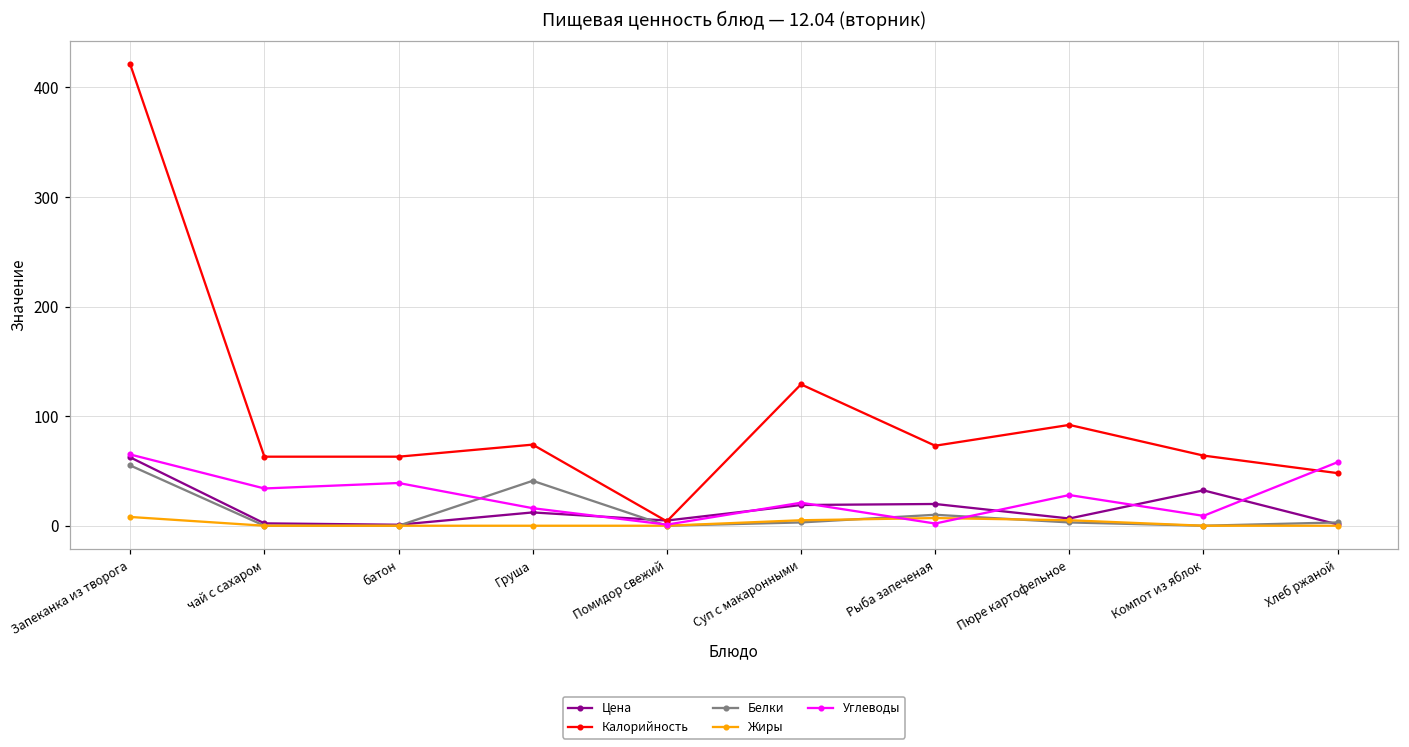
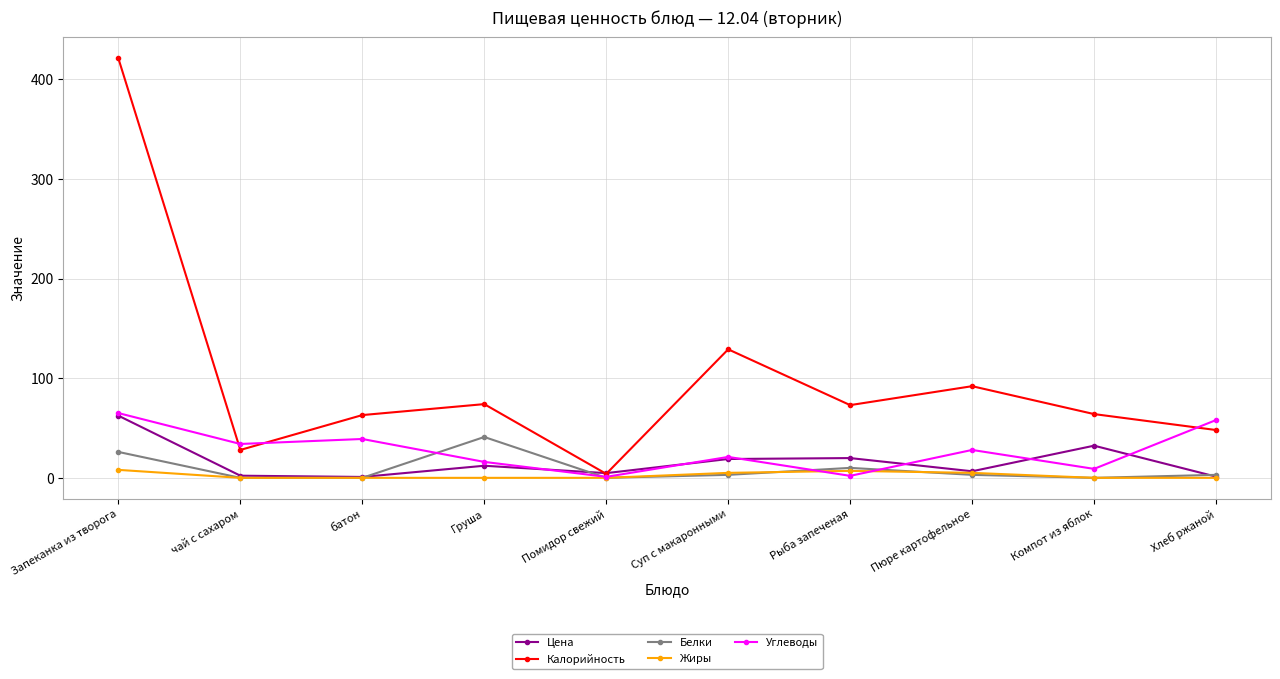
Белки, Запеканка из творога: 60 -> 30
Калорийность, чай с сахаром: 60 -> 30
